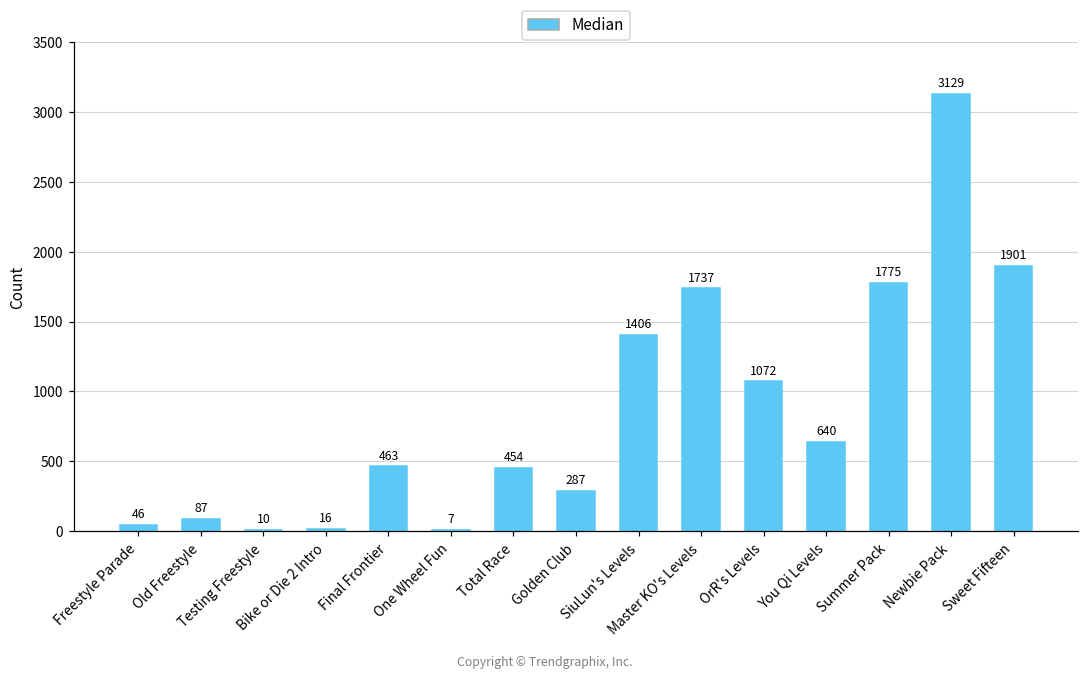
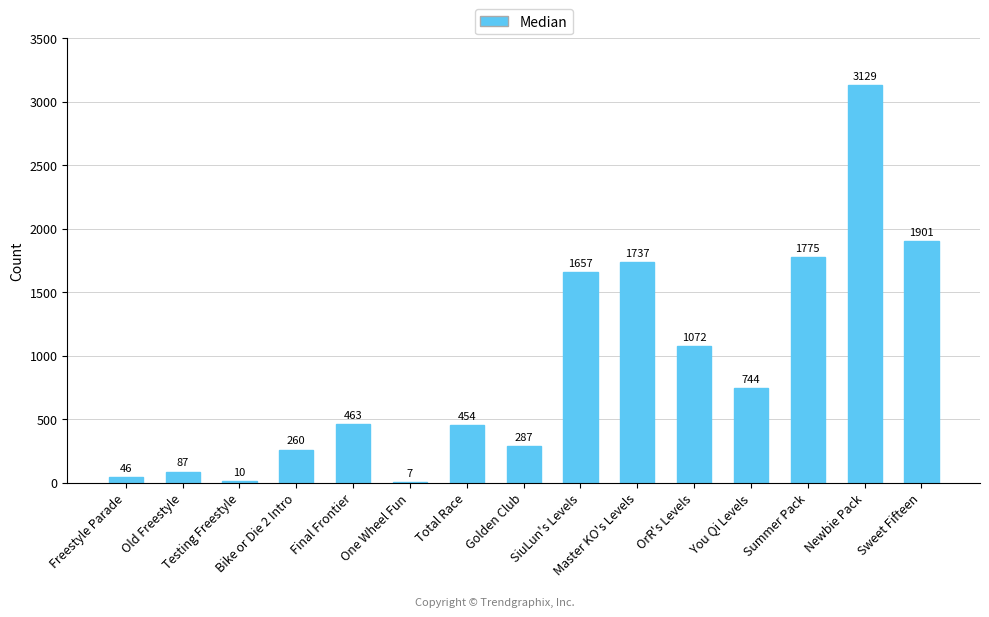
Bike or Die 2 Intro: 16 -> 260
SiuLun's Levels: 1406 -> 1657
You Qi Levels: 640 -> 744
